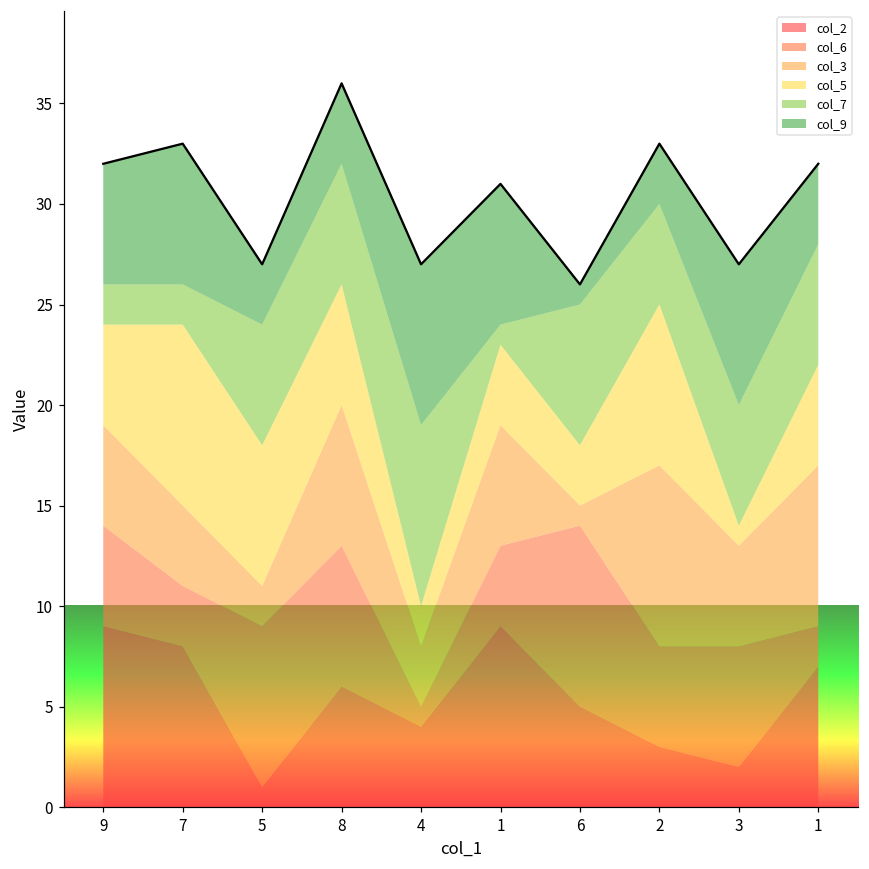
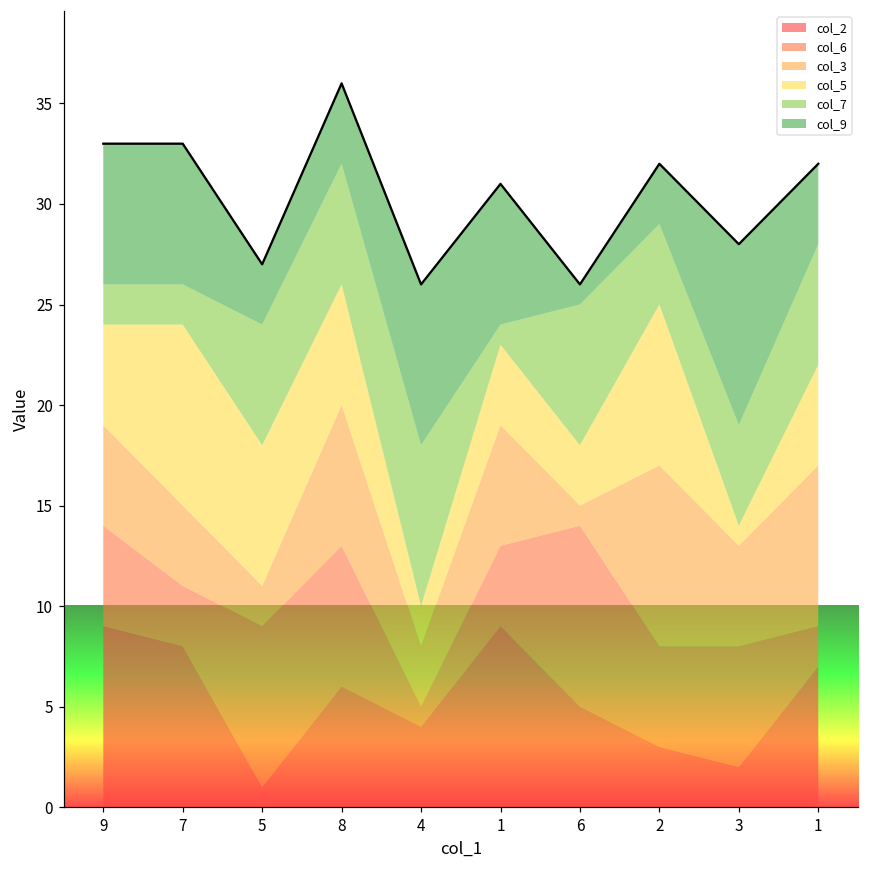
col_9, 9: 6 -> 7
col_7, 4: 9 -> 8
col_7, 2: 5 -> 4
col_7, 3: 6 -> 5
col_9, 3: 7 -> 9
